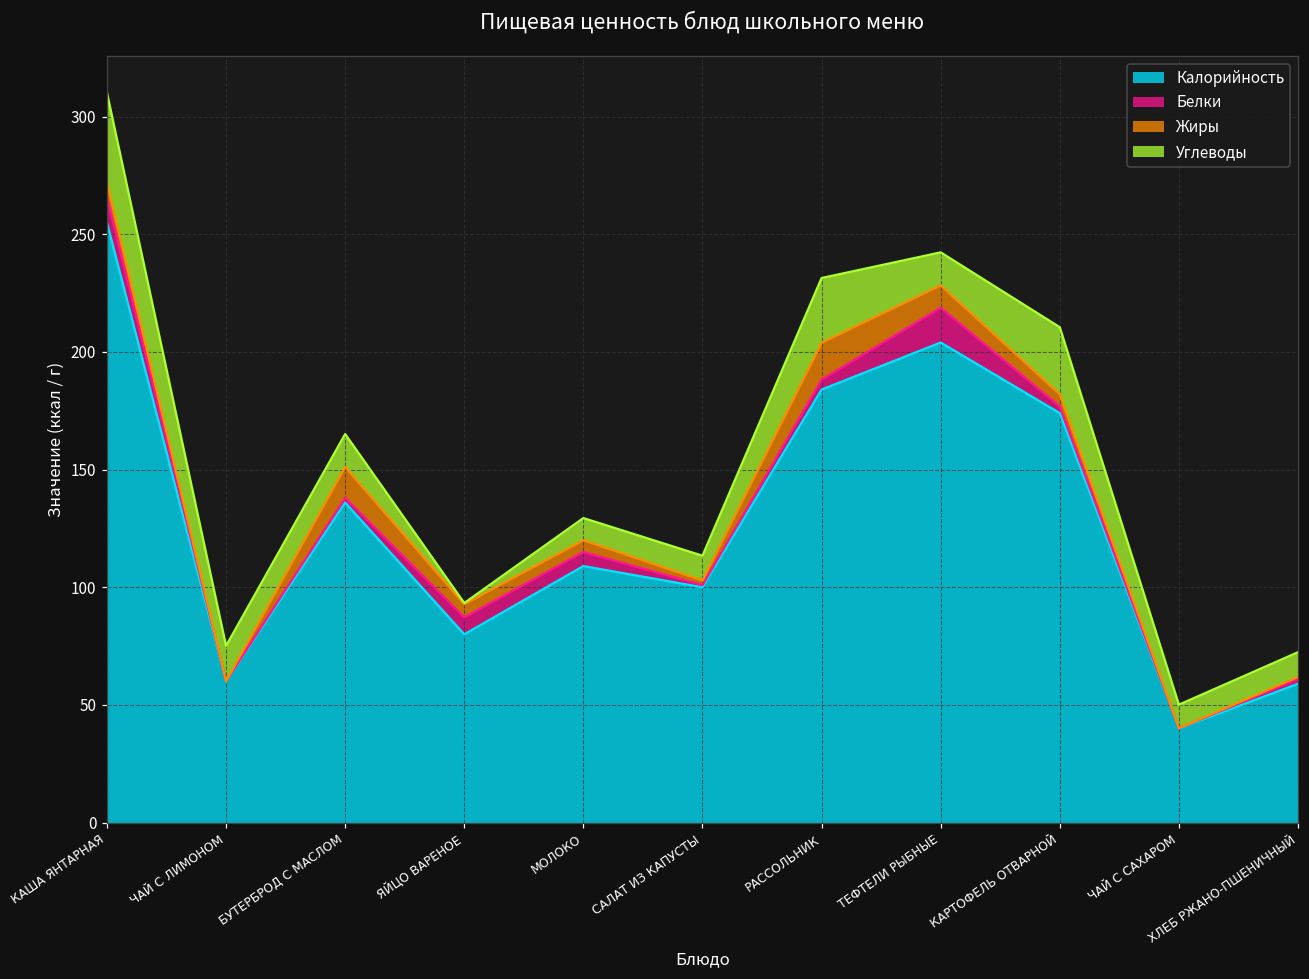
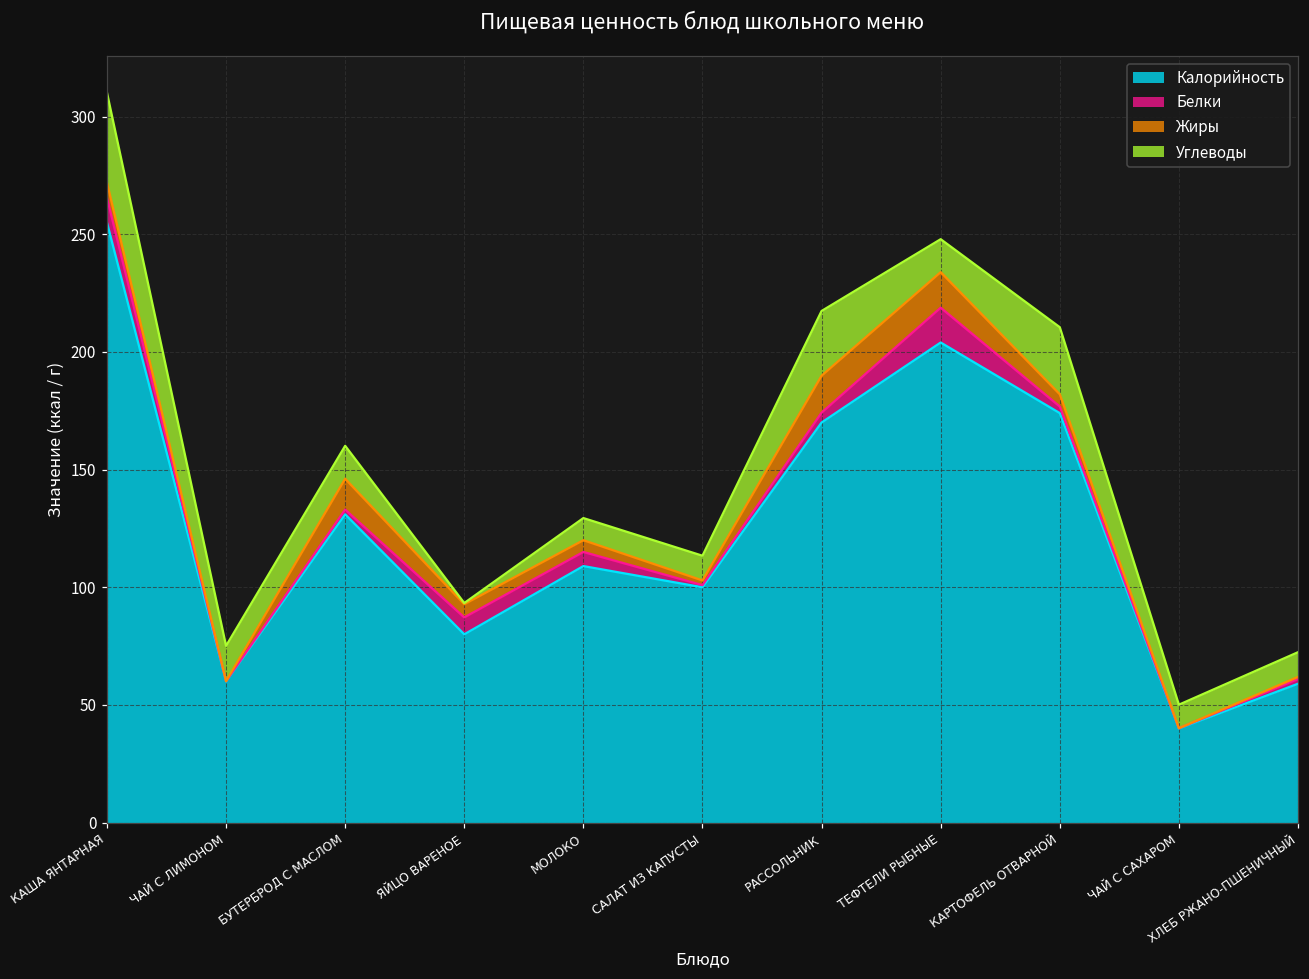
Калорийность, БУТЕРБРОД С МАСЛОМ: 136 -> 131
Калорийность, РАССОЛЬНИК: 184 -> 170
Жиры, ТЕФТЕЛИ РЫБНЫЕ: 10 -> 15
